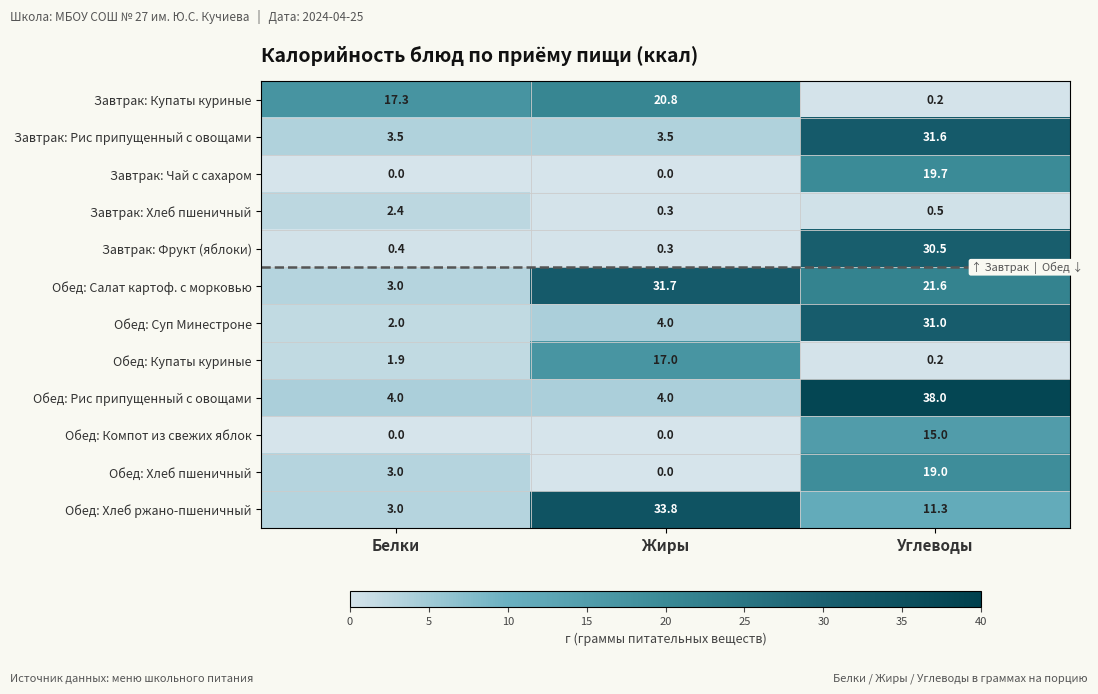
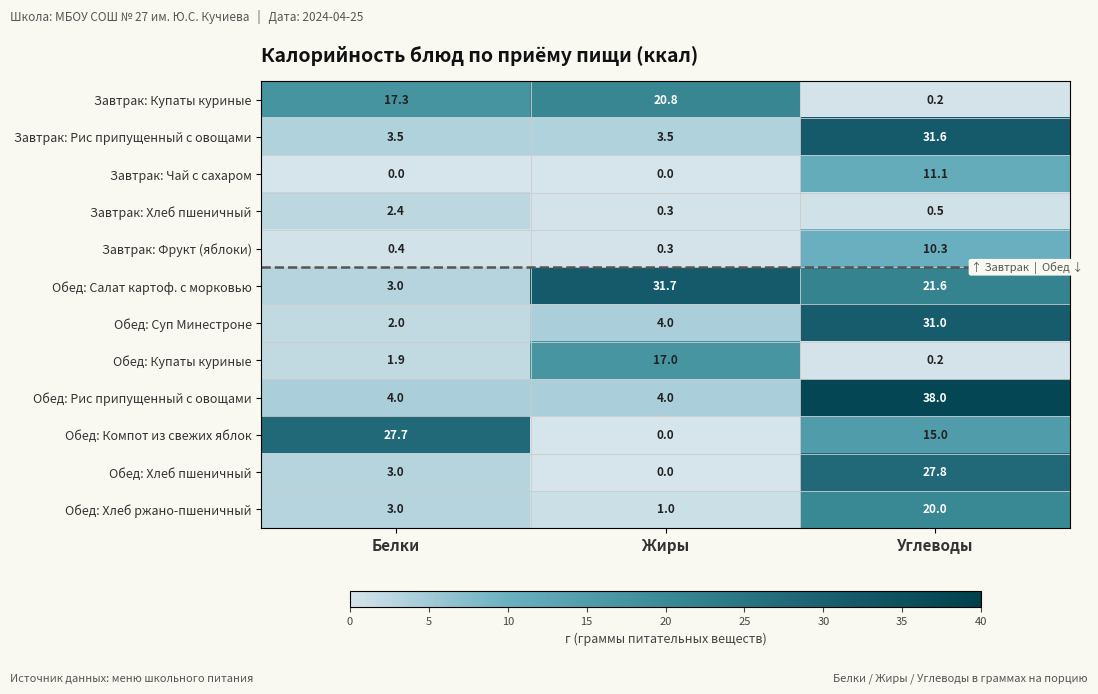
Завтрак: Чай с сахаром, Углеводы: 19.7 -> 11.1
Завтрак: Фрукт (яблоки), Углеводы: 30.5 -> 10.3
Обед: Компот из свежих яблок, Белки: 0.0 -> 27.7
Обед: Хлеб пшеничный, Углеводы: 19.0 -> 27.8
Обед: Хлеб ржано-пшеничный, Жиры: 33.8 -> 1.0
Обед: Хлеб ржано-пшеничный, Углеводы: 11.3 -> 20.0
